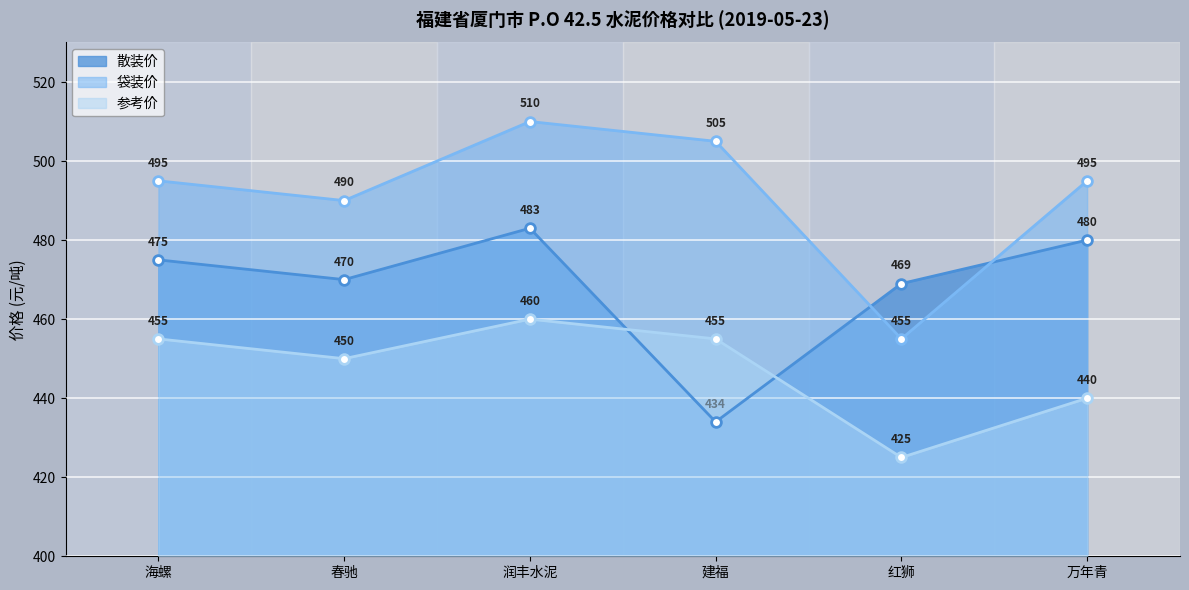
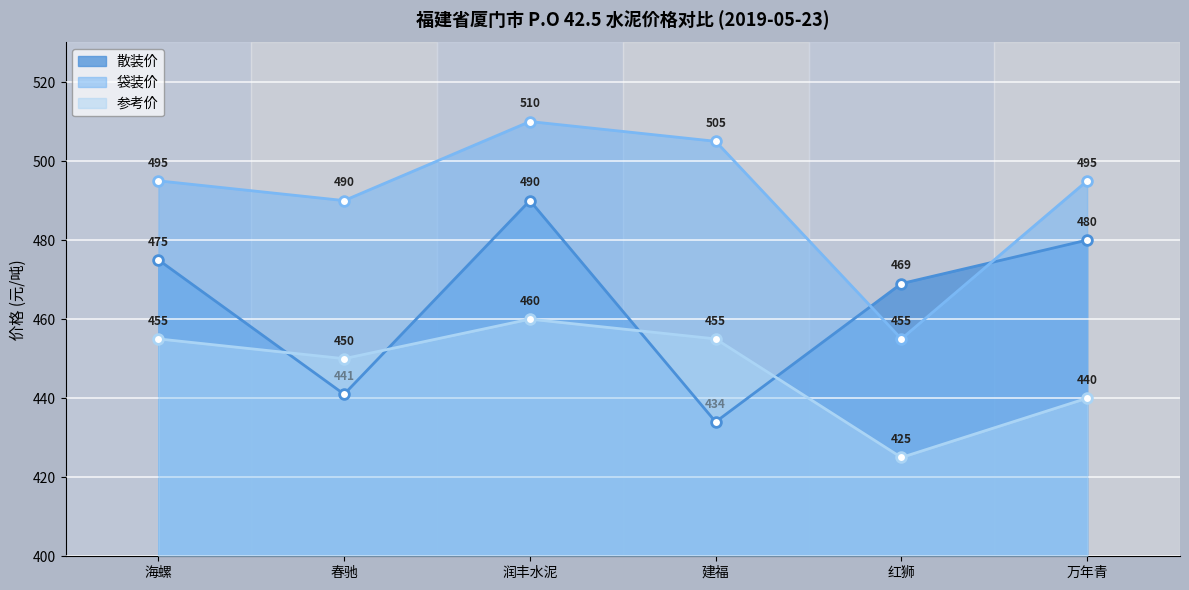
散装价, 春驰: 470 -> 441
散装价, 润丰水泥: 483 -> 490
